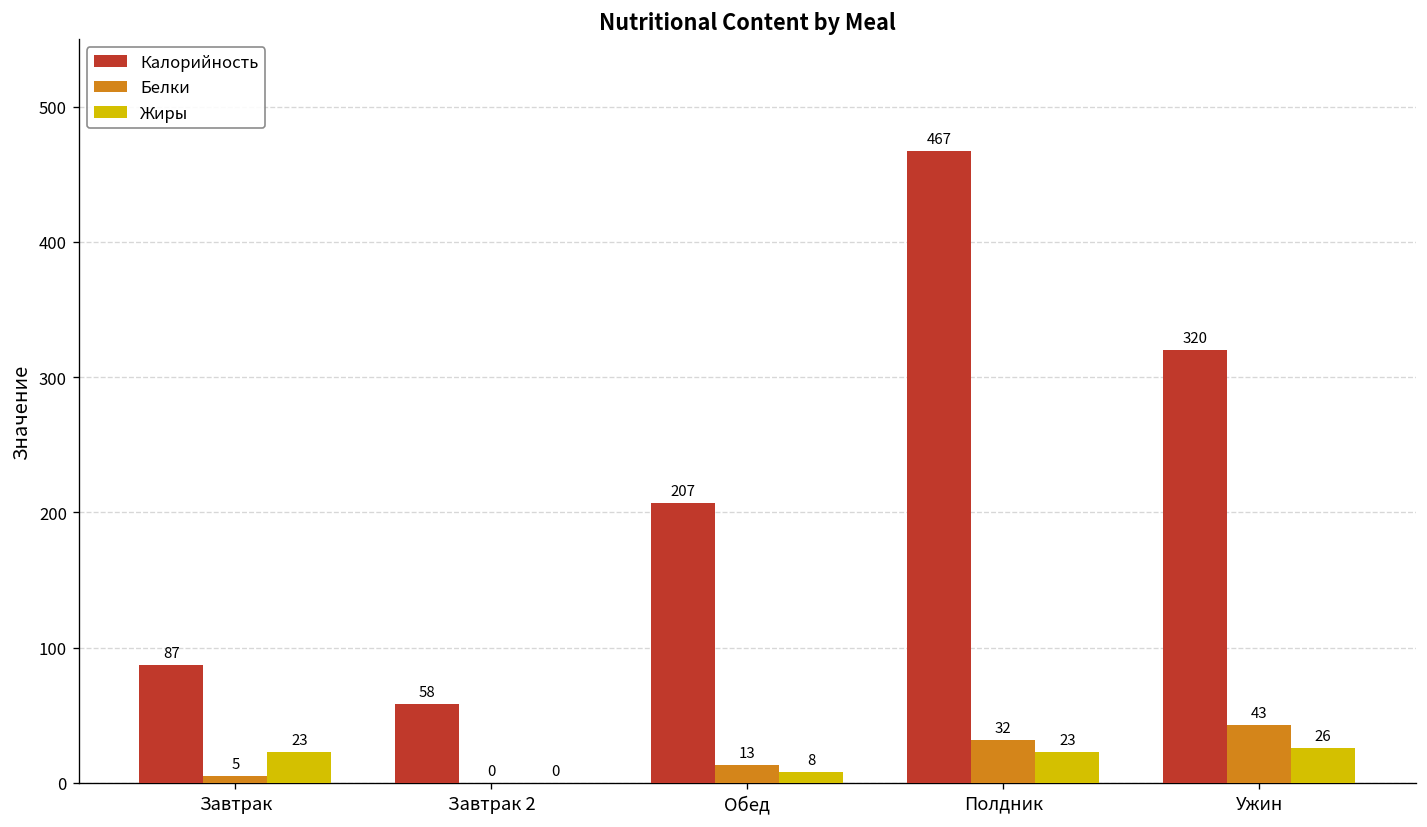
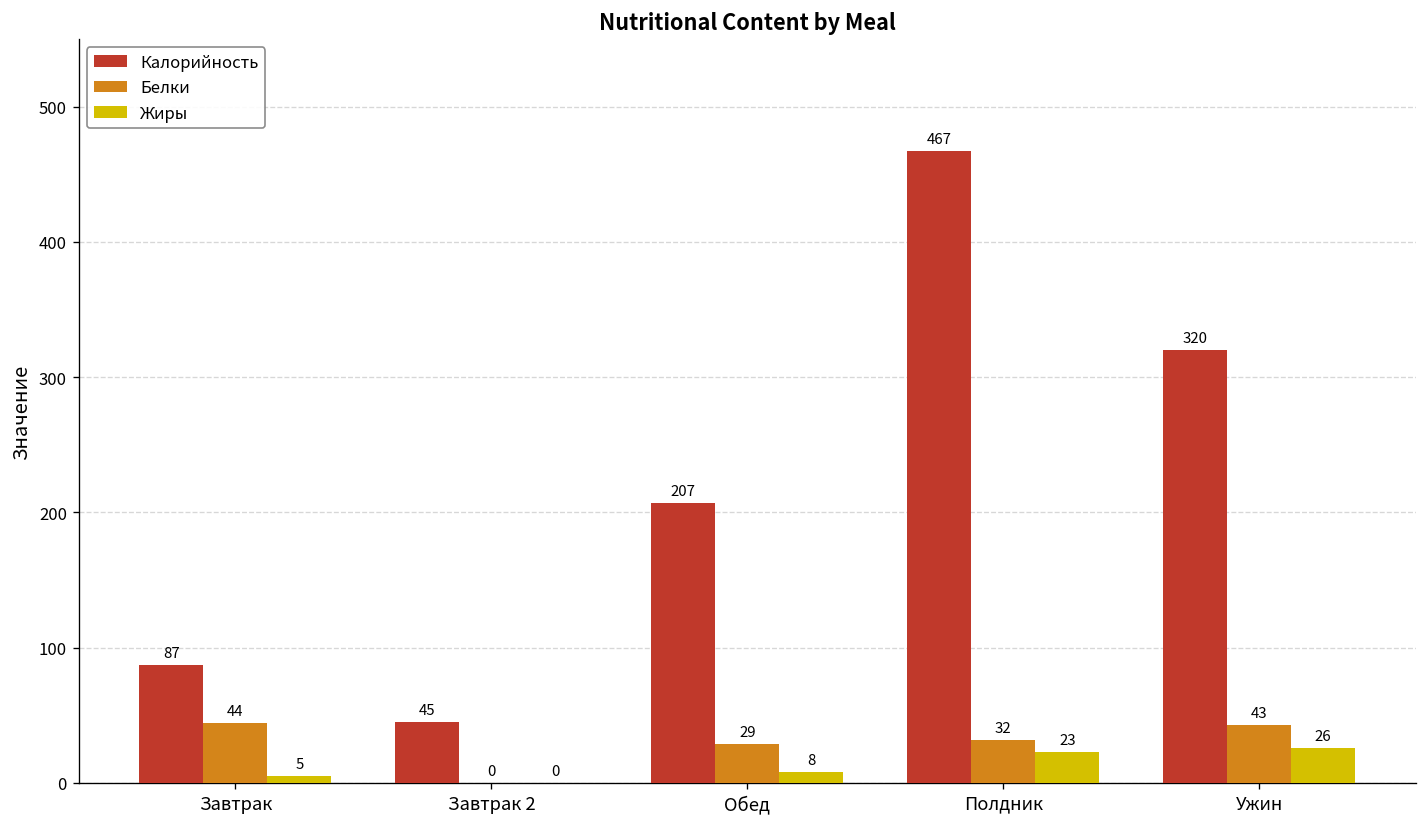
Белки, Завтрак: 5 -> 44
Жиры, Завтрак: 23 -> 5
Калорийность, Завтрак 2: 58 -> 45
Белки, Обед: 13 -> 29
